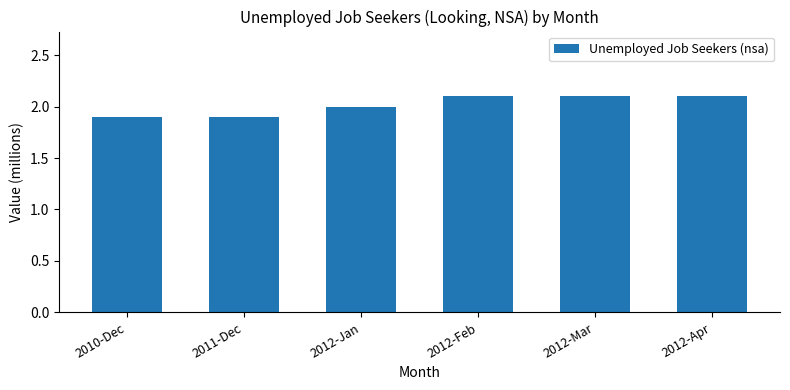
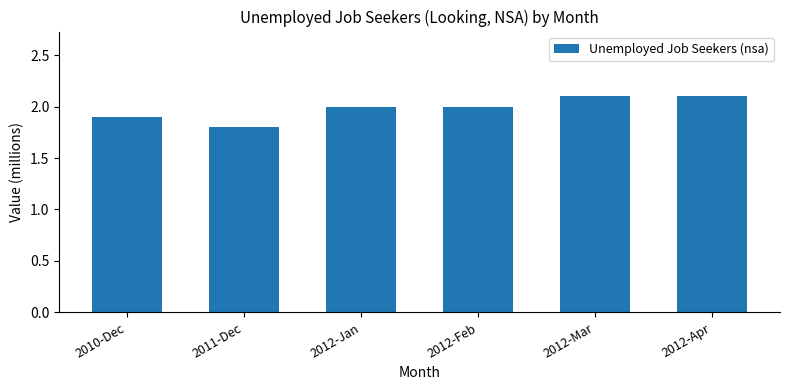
2011-Dec: 1.9 -> 1.8
2012-Feb: 2.1 -> 2.0
